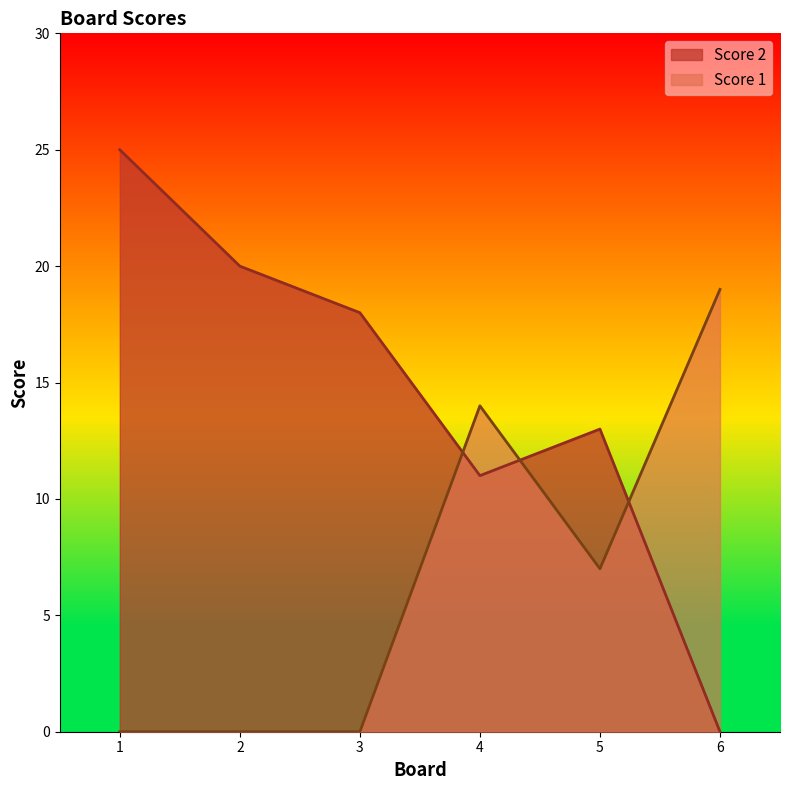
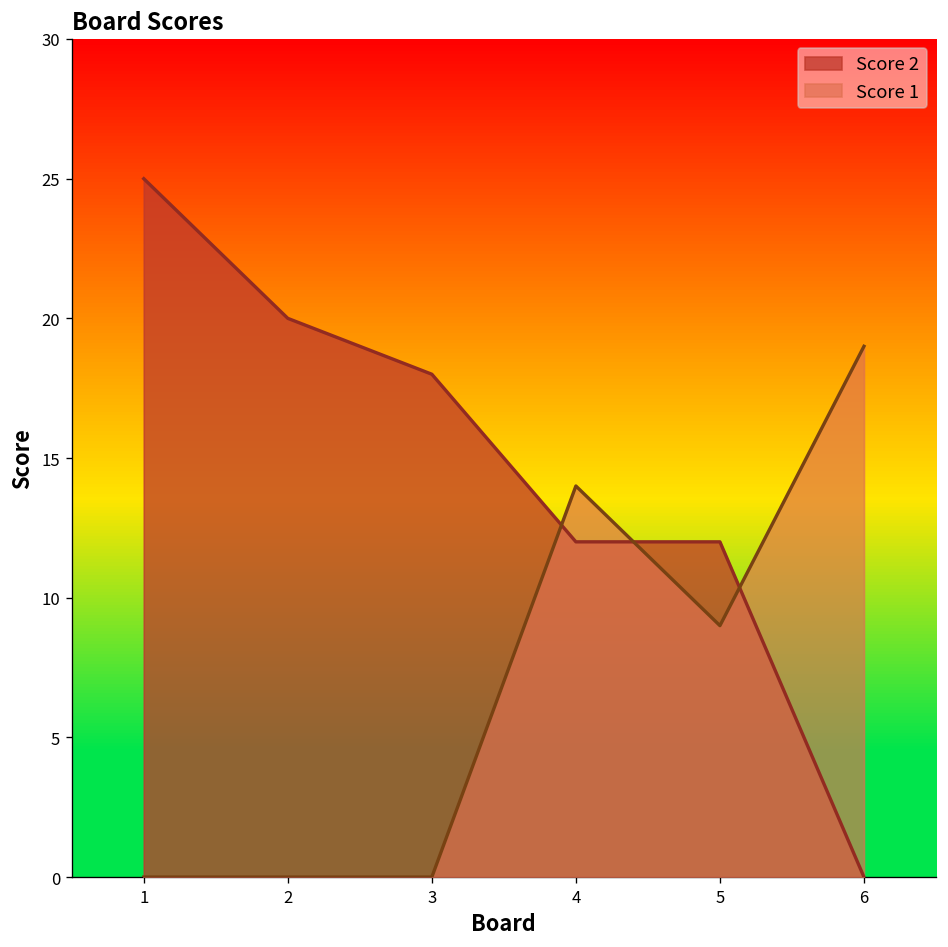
Score 2, 4: 11 -> 12
Score 2, 5: 13 -> 12
Score 1, 5: 7 -> 9
